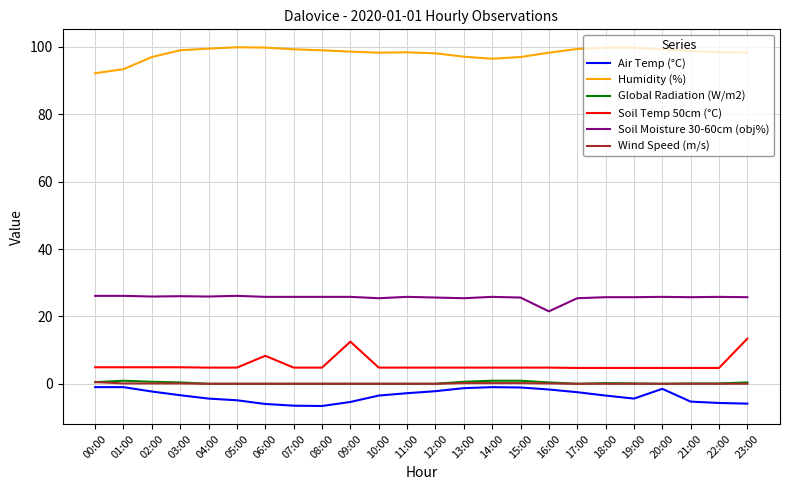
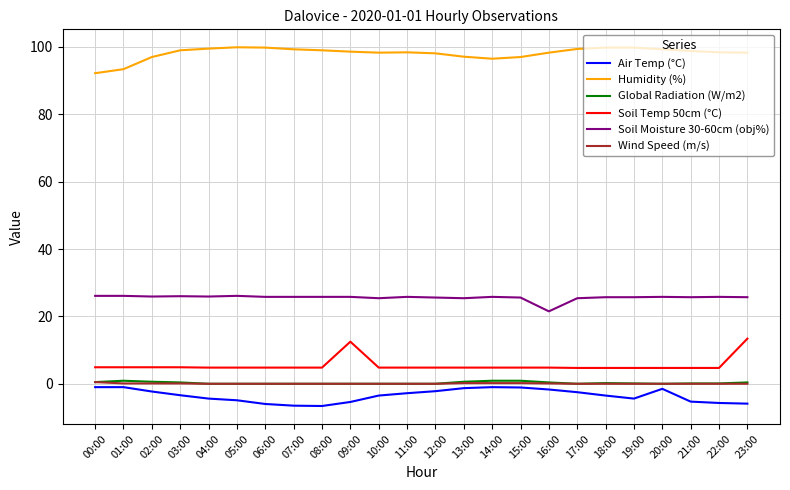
Soil Temp 50cm (°C), 06:00: 8 -> 5
